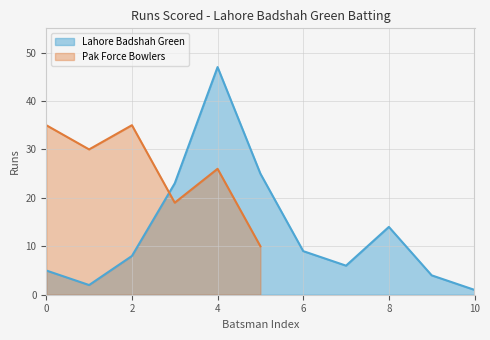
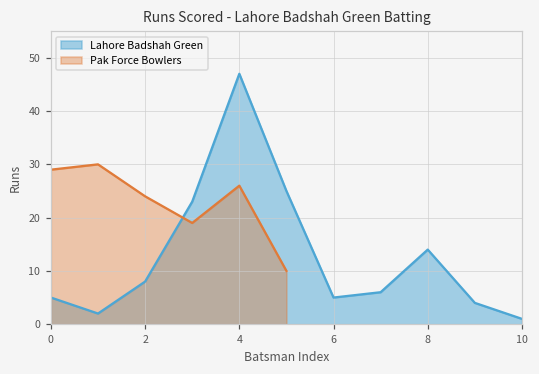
Pak Force Bowlers, 0: 35 -> 29
Pak Force Bowlers, 2: 35 -> 24
Lahore Badshah Green, 6: 9 -> 5
